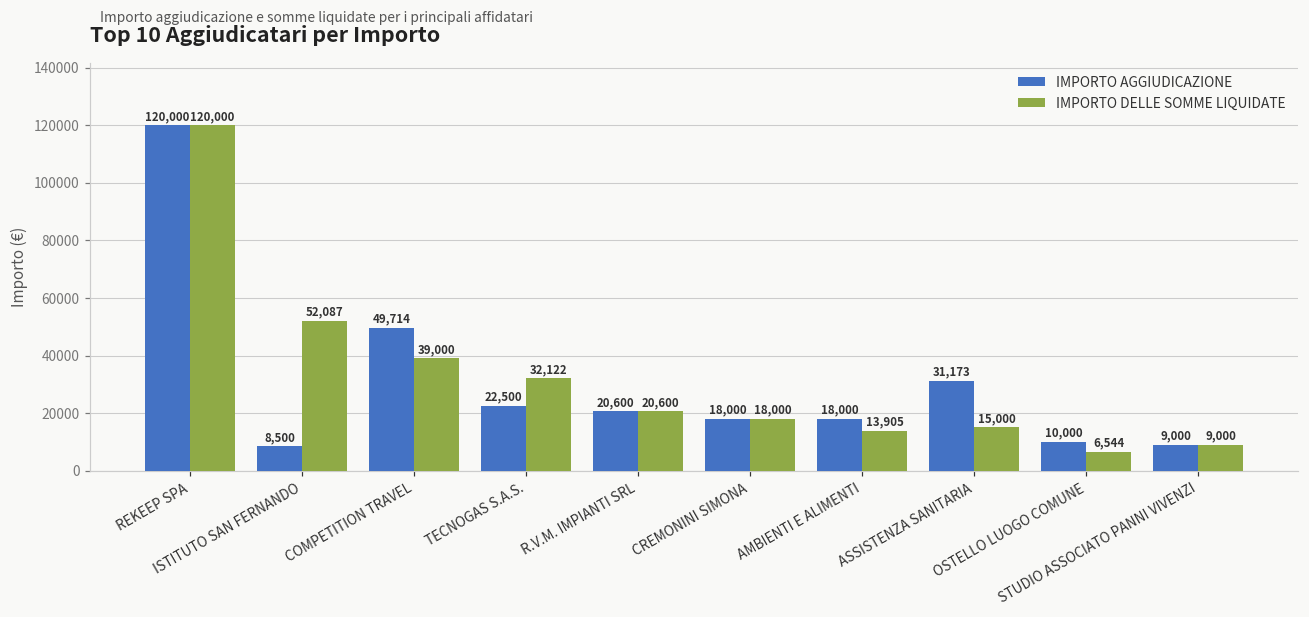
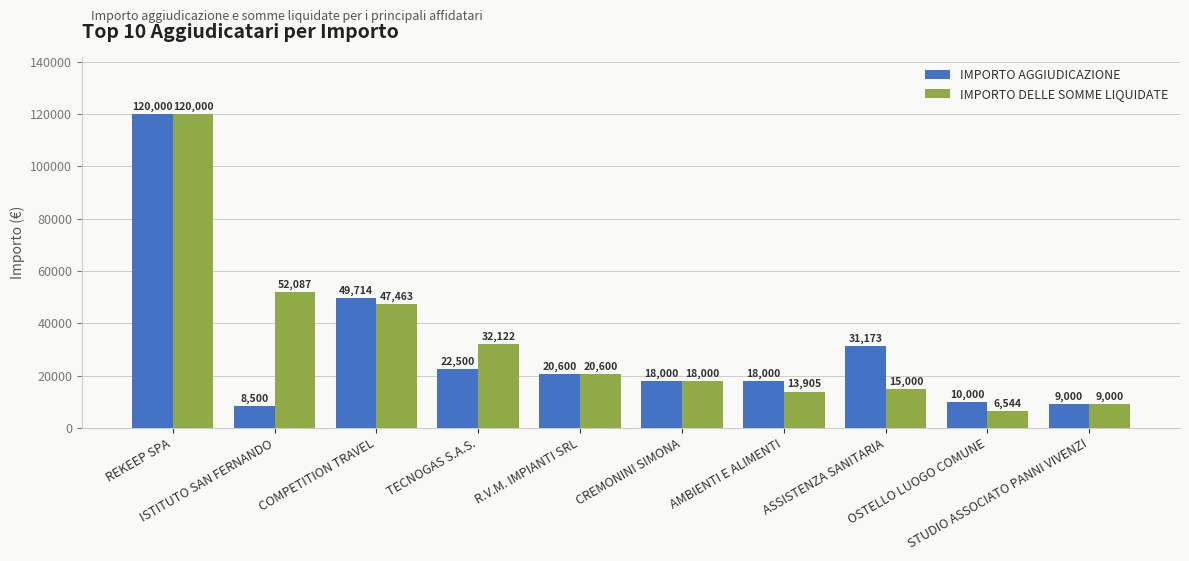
IMPORTO DELLE SOMME LIQUIDATE, COMPETITION TRAVEL: 39,000 -> 47,463
